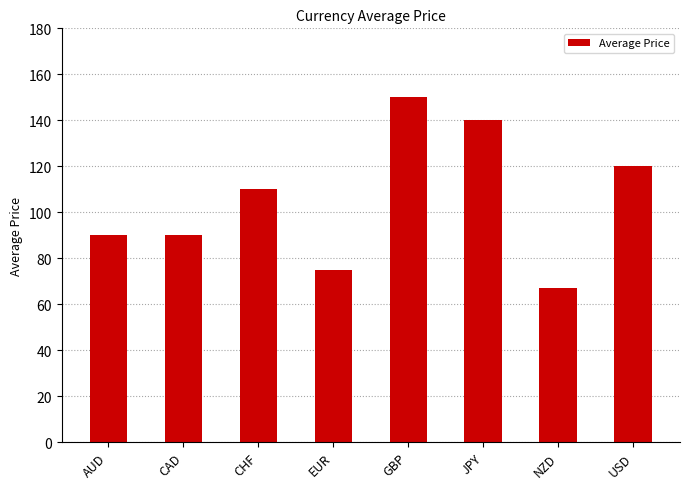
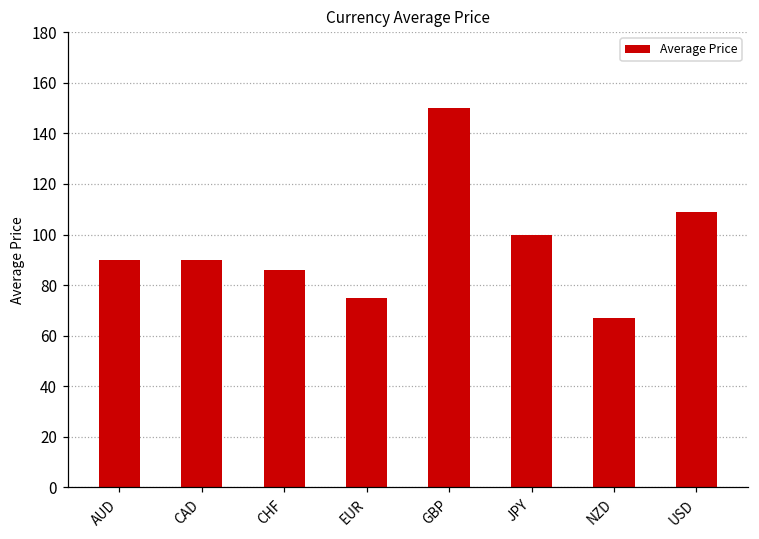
CHF: 110 -> 86
JPY: 140 -> 100
USD: 120 -> 109
